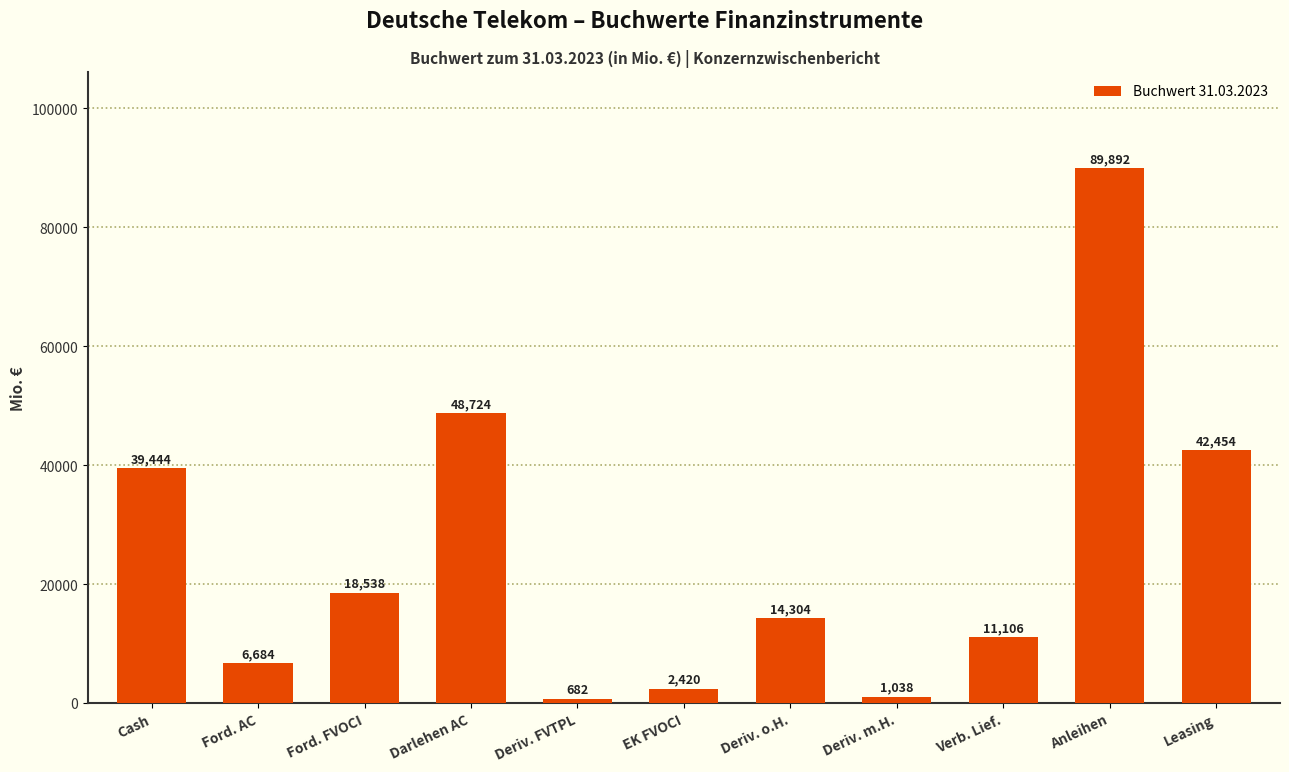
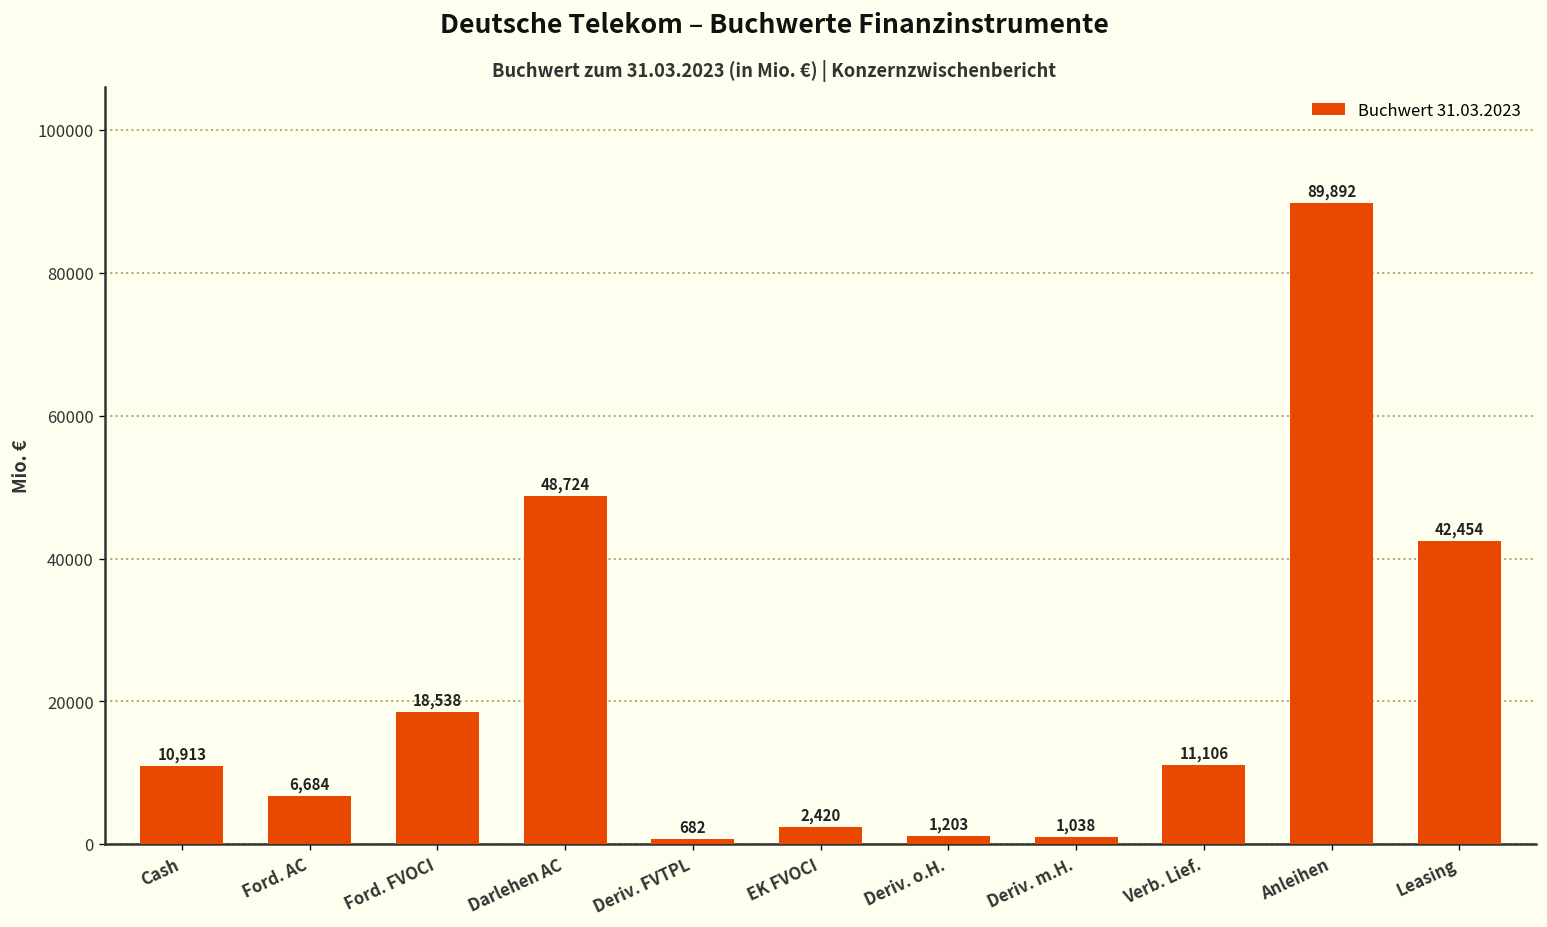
Cash: 39,444 -> 10,913
Deriv. o.H.: 14,304 -> 1,203
